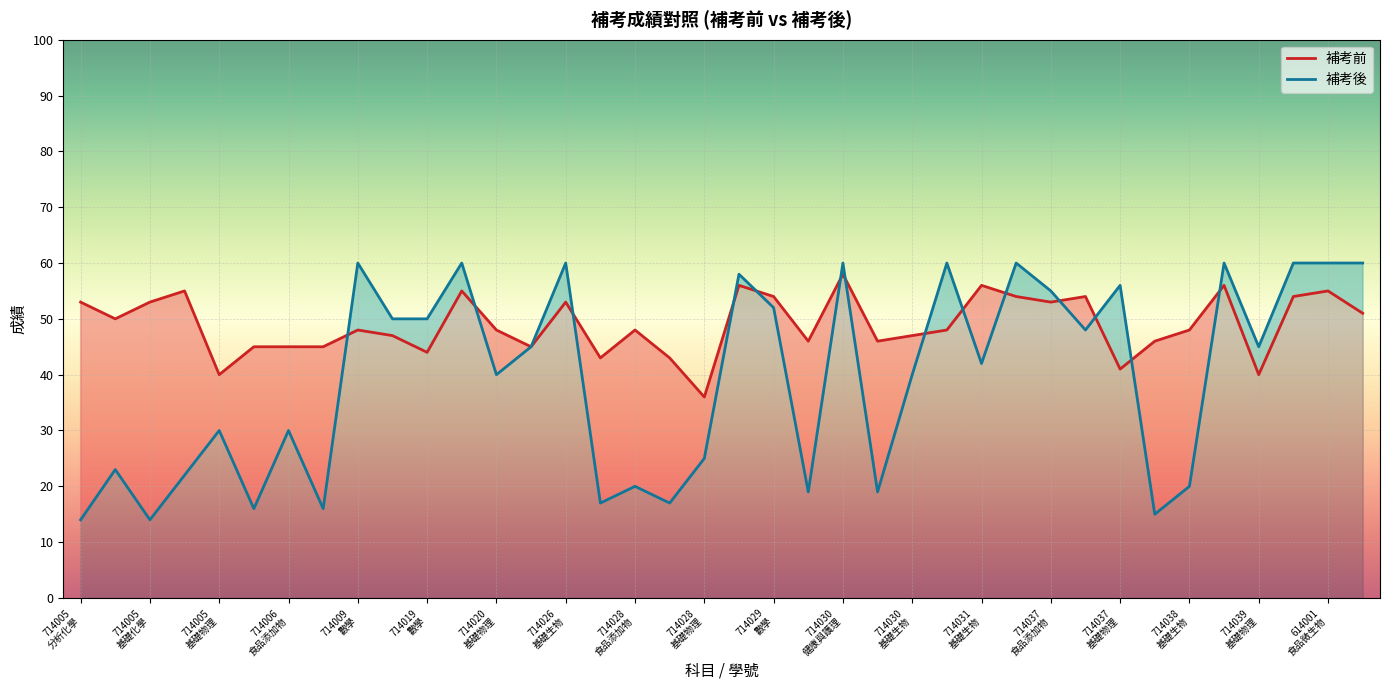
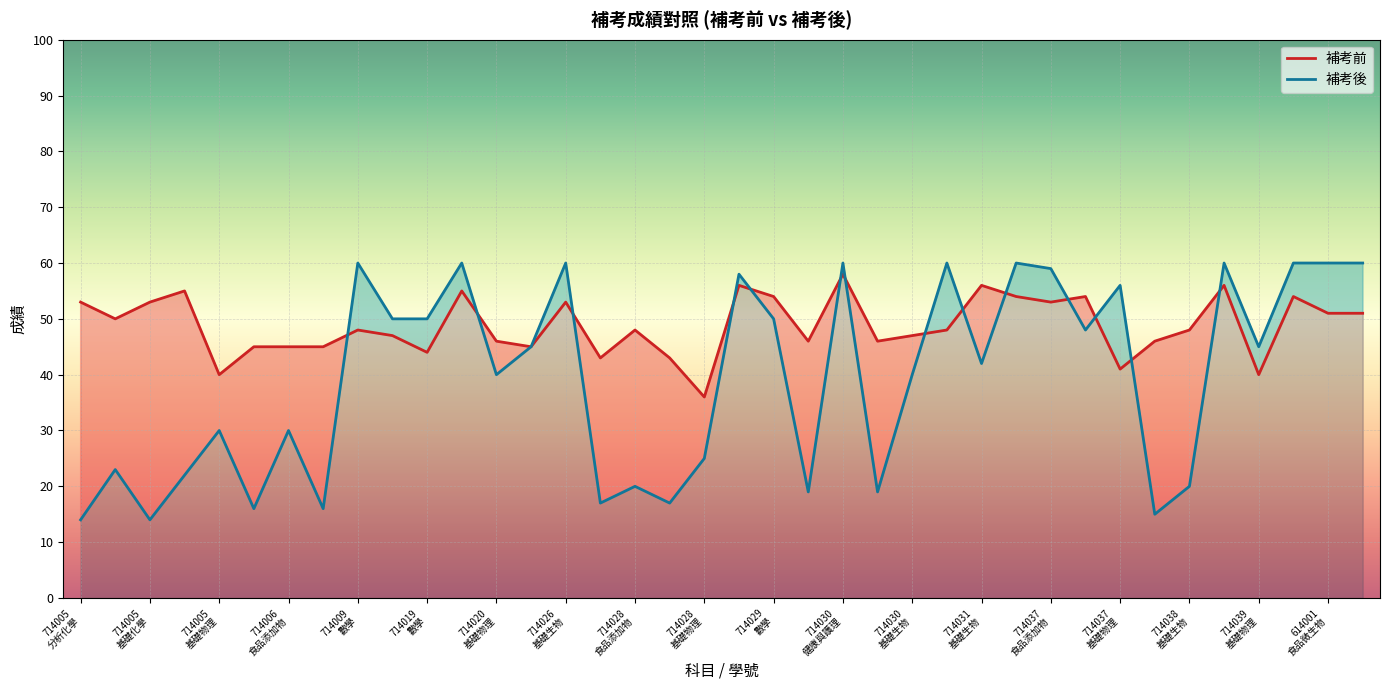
補考前, 714020 基礎物理: 48 -> 46
補考後, 714029 數學: 52 -> 50
補考後, 714037 食品添加物: 55 -> 59
補考前, 614001 食品微生物: 55 -> 51
